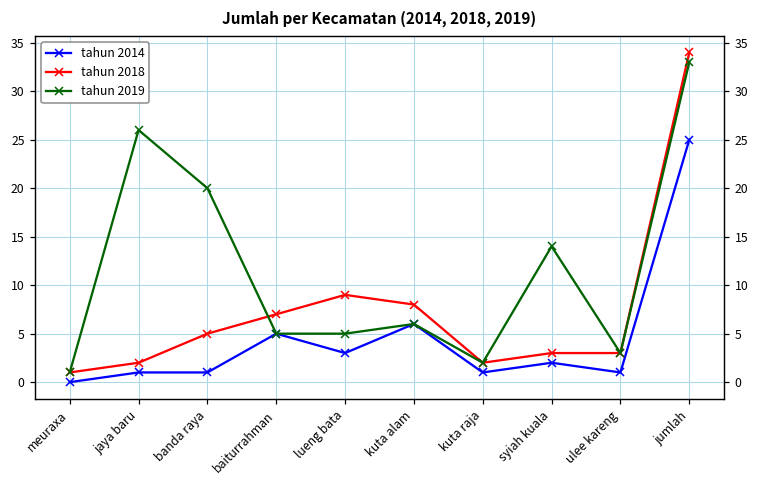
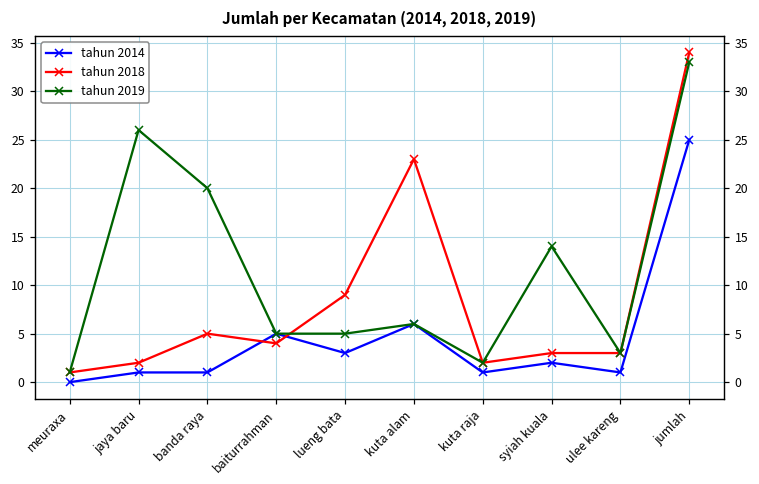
tahun 2018, baiturrahman: 7 -> 4
tahun 2018, kuta alam: 8 -> 23
